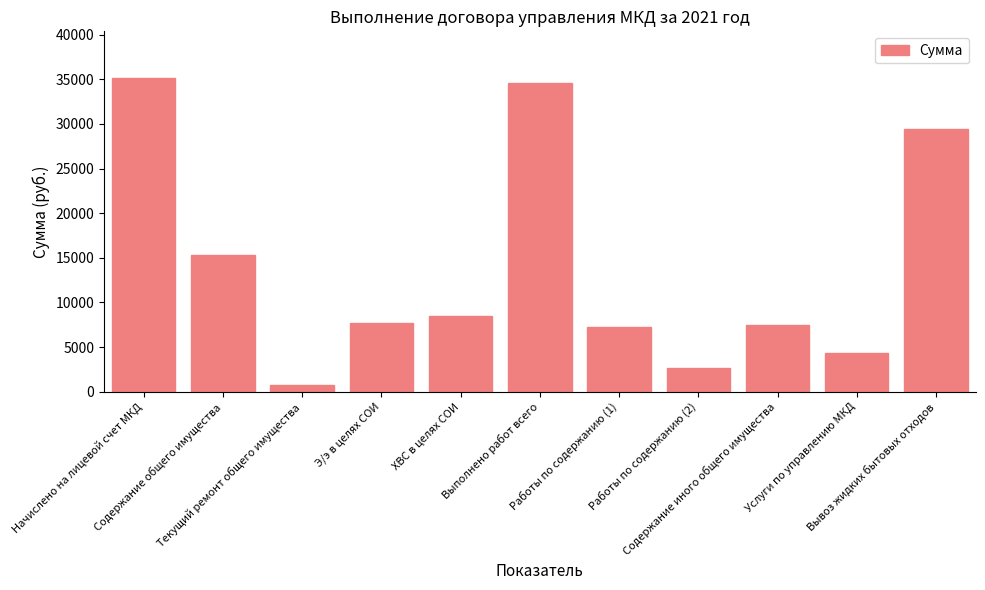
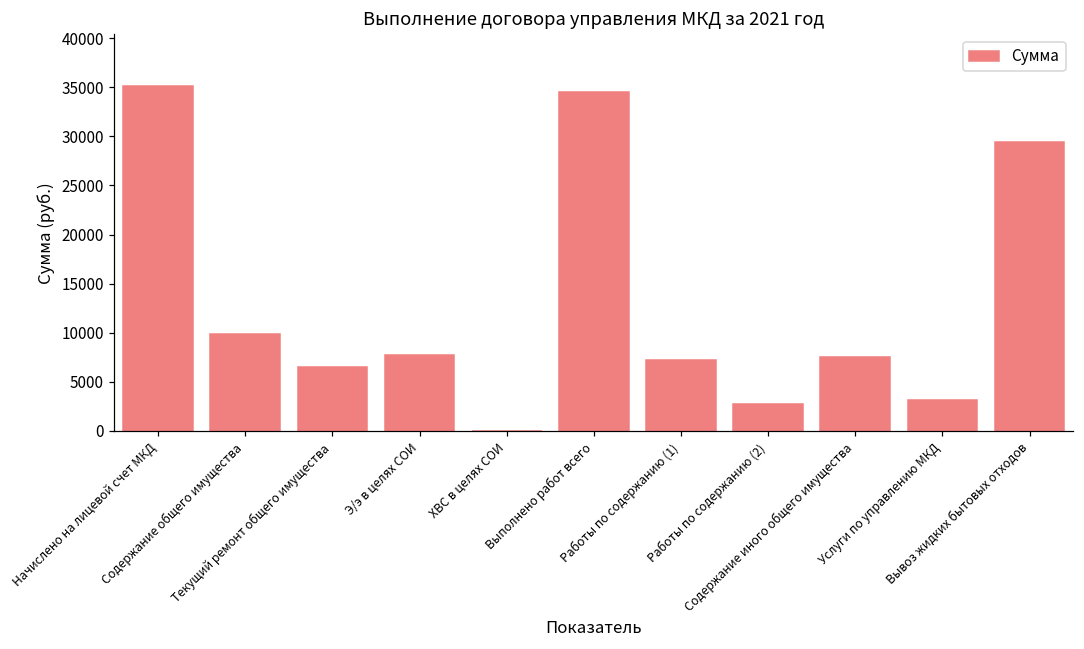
Содержание общего имущества: 15000 -> 10000
Текущий ремонт общего имущества: 1000 -> 6000
ХВС в целях СОИ: 9000 -> 0
Услуги по управлению МКД: 4000 -> 3000
